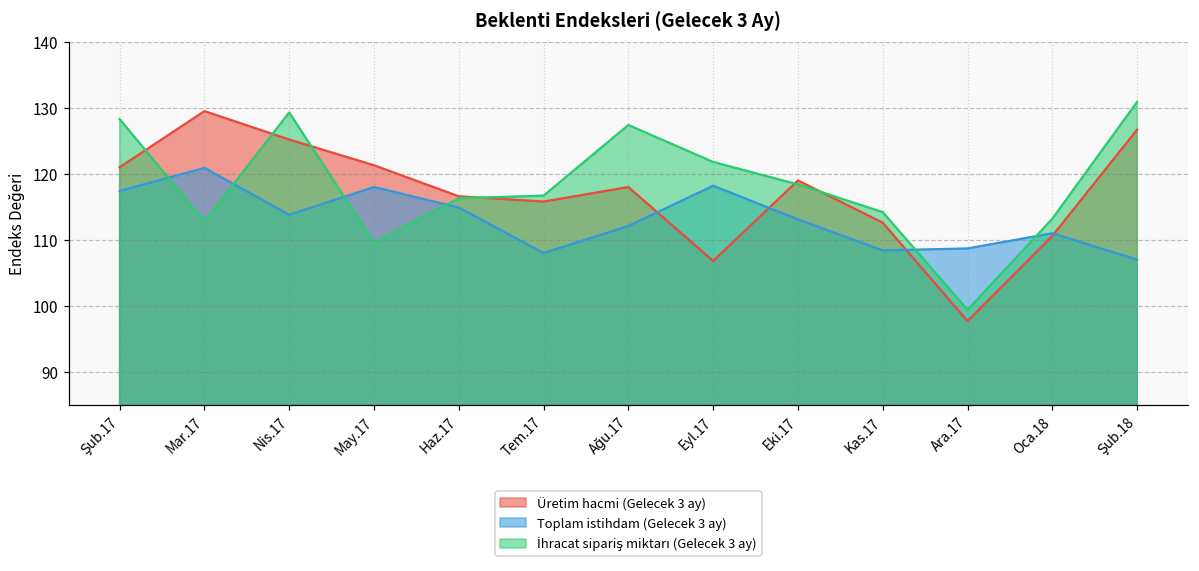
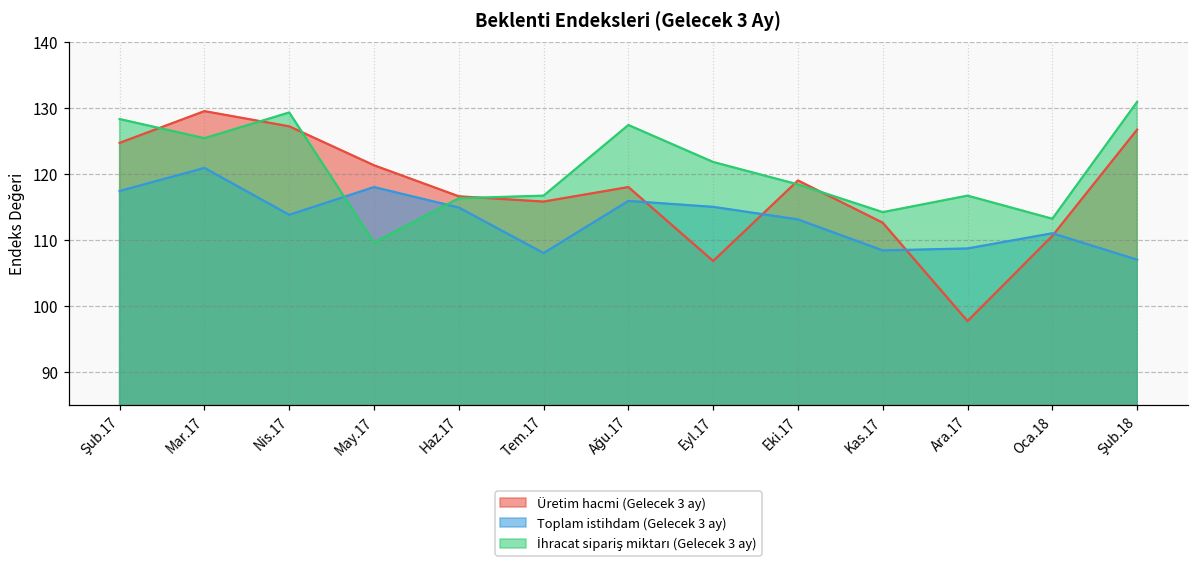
Üretim hacmi (Gelecek 3 ay), Şub.17: 121 -> 125
İhracat sipariş miktarı (Gelecek 3 ay), Mar.17: 113 -> 125
Üretim hacmi (Gelecek 3 ay), Nis.17: 125 -> 127
Toplam istihdam (Gelecek 3 ay), Ağu.17: 112 -> 116
Toplam istihdam (Gelecek 3 ay), Eyl.17: 118 -> 115
İhracat sipariş miktarı (Gelecek 3 ay), Ara.17: 99 -> 117
